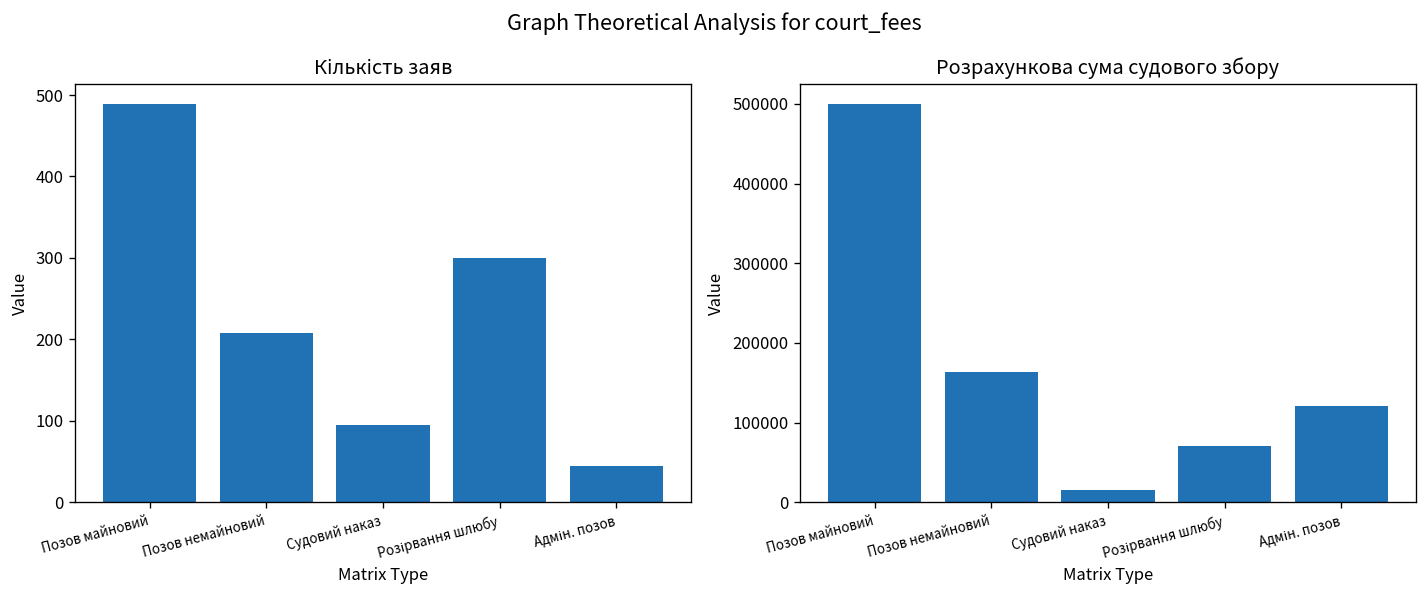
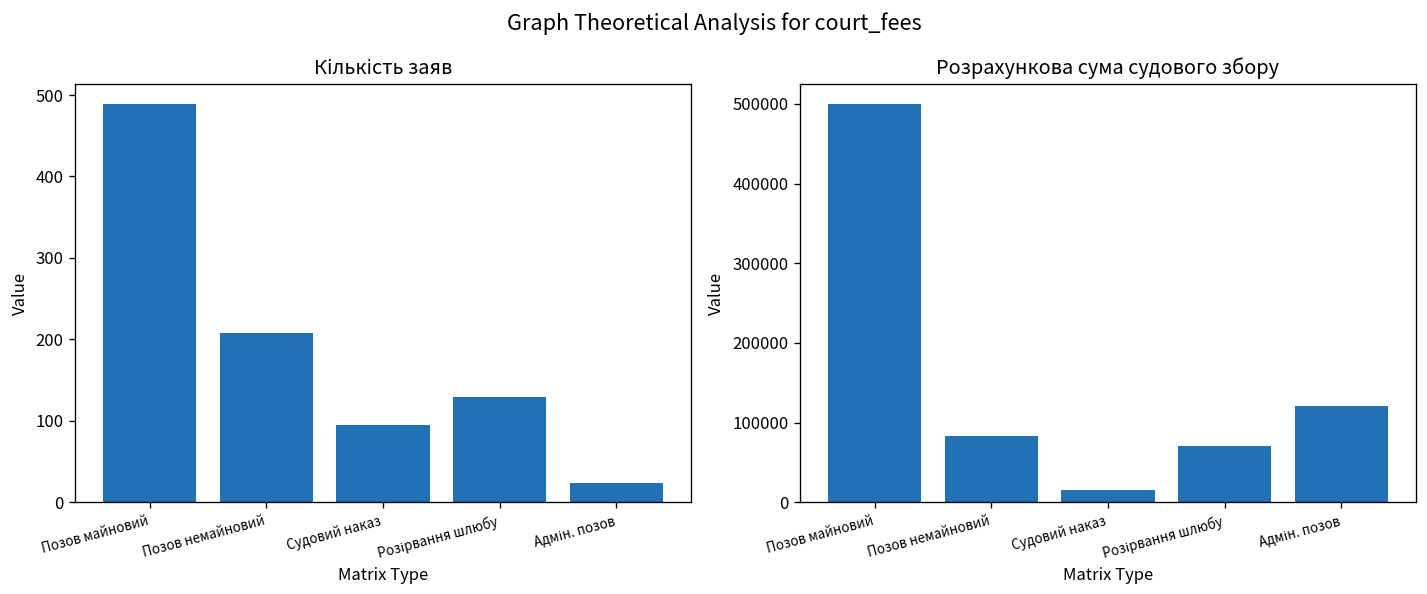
Кількість заяв, Розірвання шлюбу: 300 -> 130
Кількість заяв, Адмін. позов: 50 -> 20
Розрахункова сума судового збору, Позов немайновий: 160000 -> 80000
